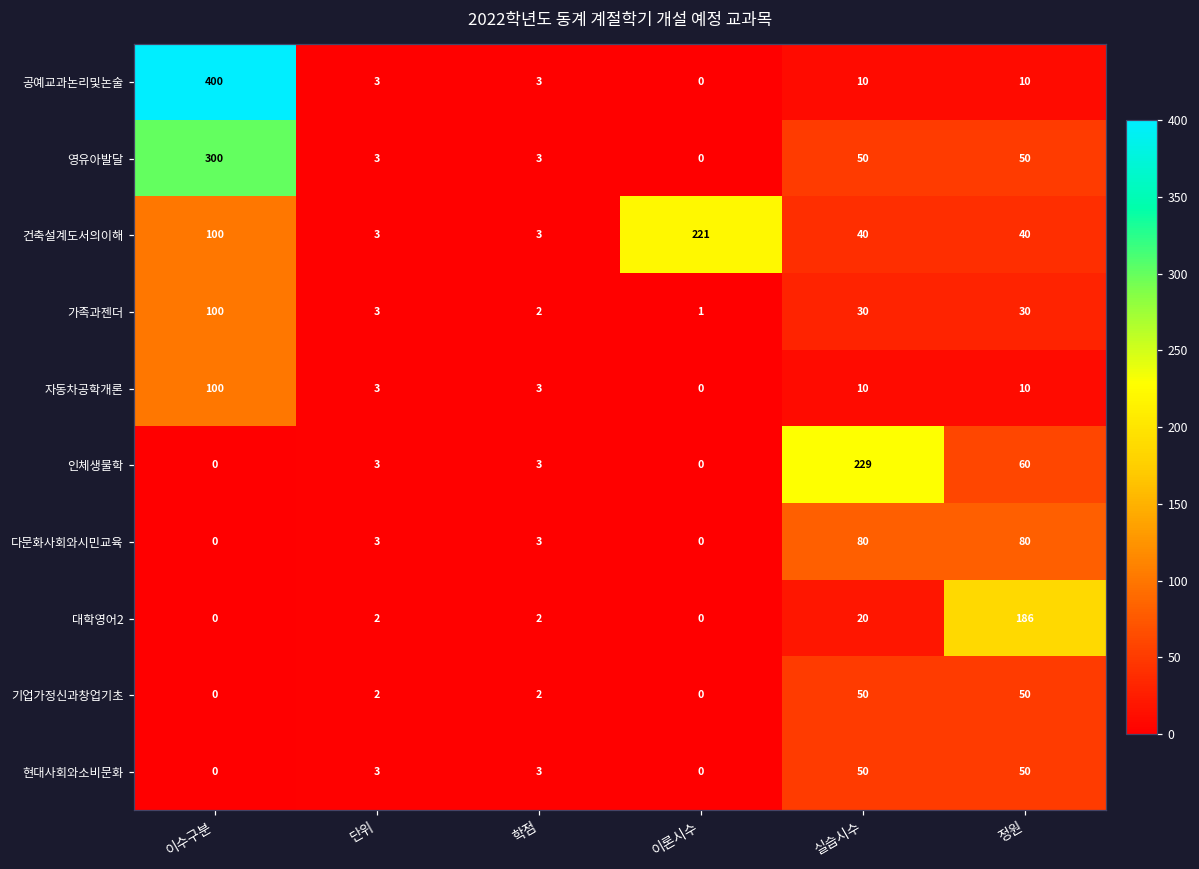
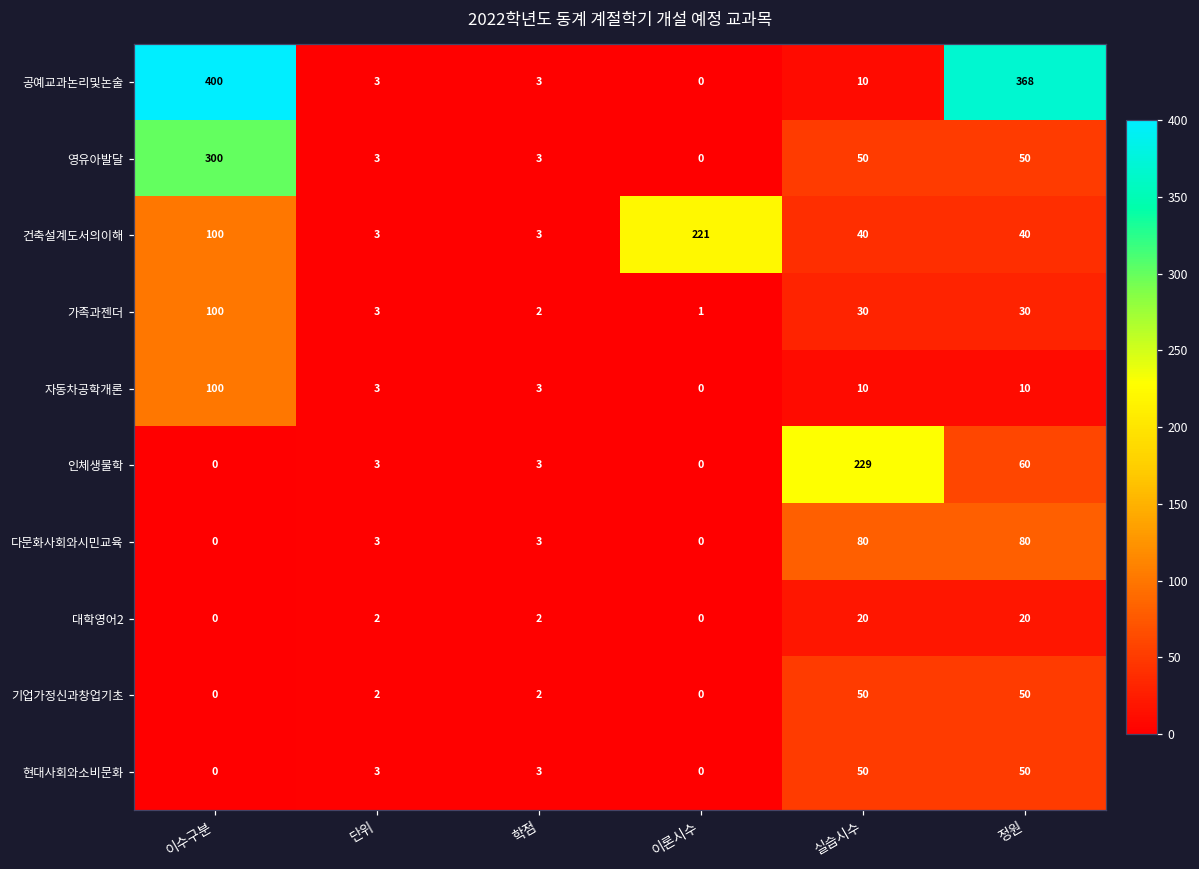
공예교과논리및논술, 정원: 10 -> 368
대학영어2, 정원: 186 -> 20
